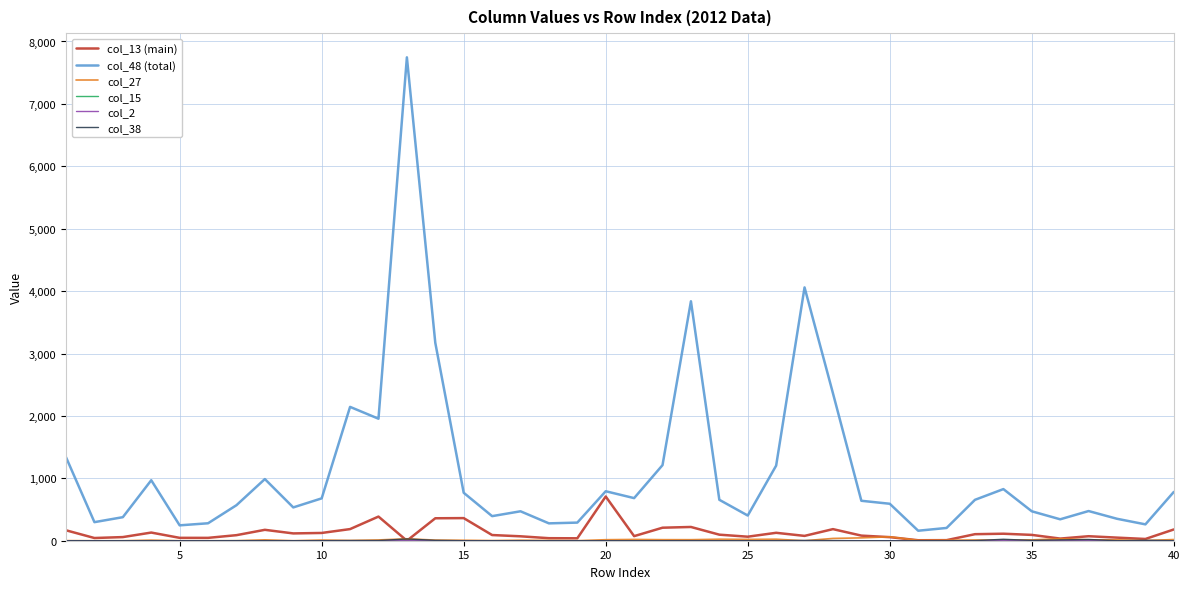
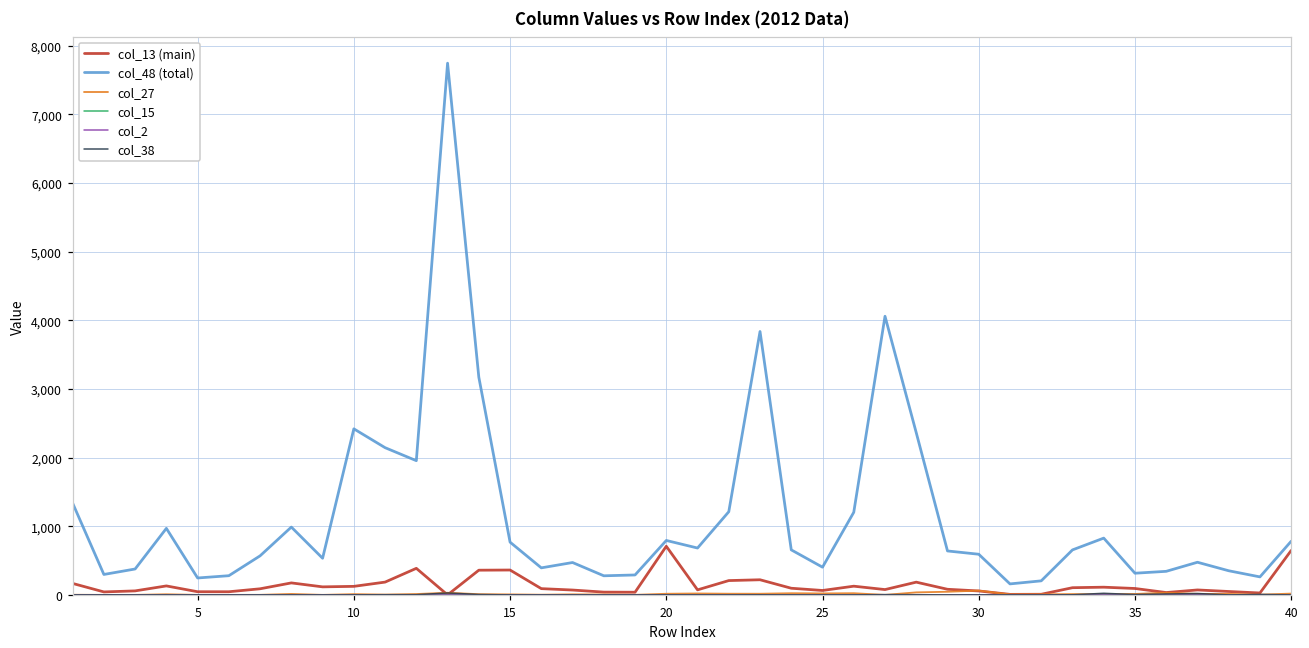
col_48 (total), 10: 700 -> 2,400
col_48 (total), 35: 500 -> 300
col_13 (main), 40: 200 -> 600
